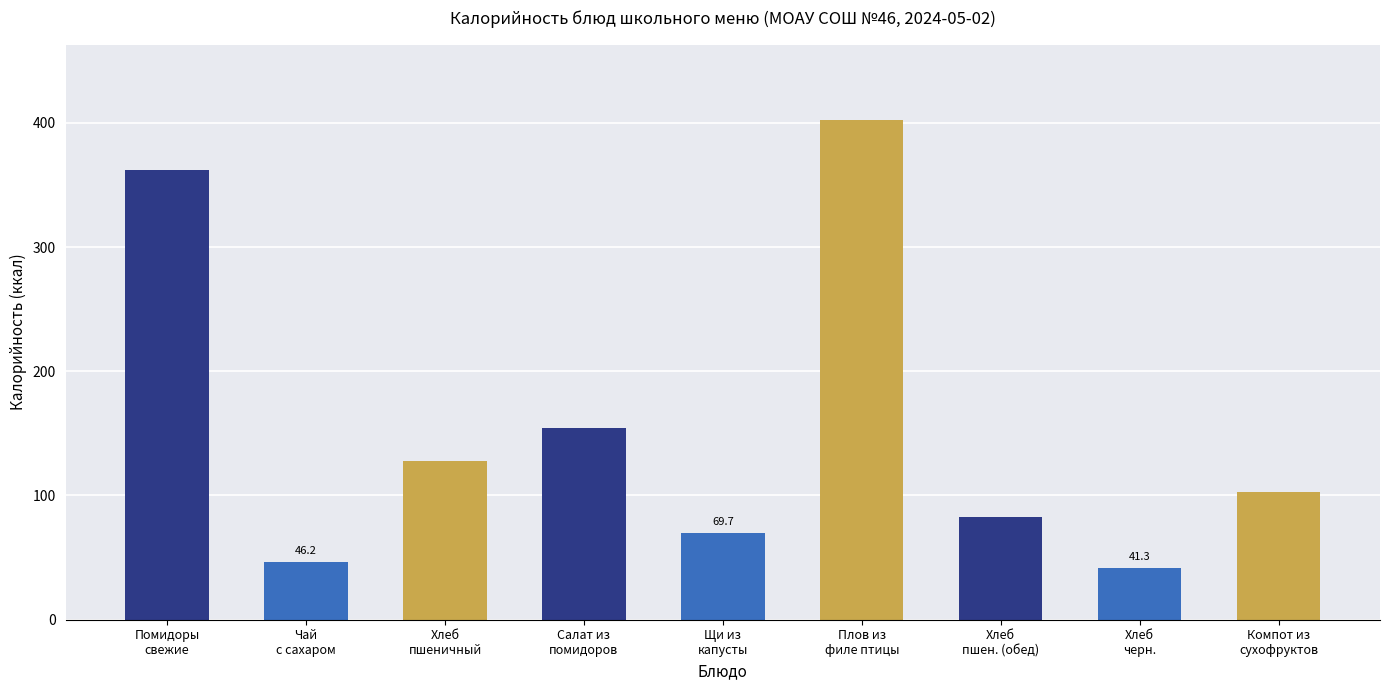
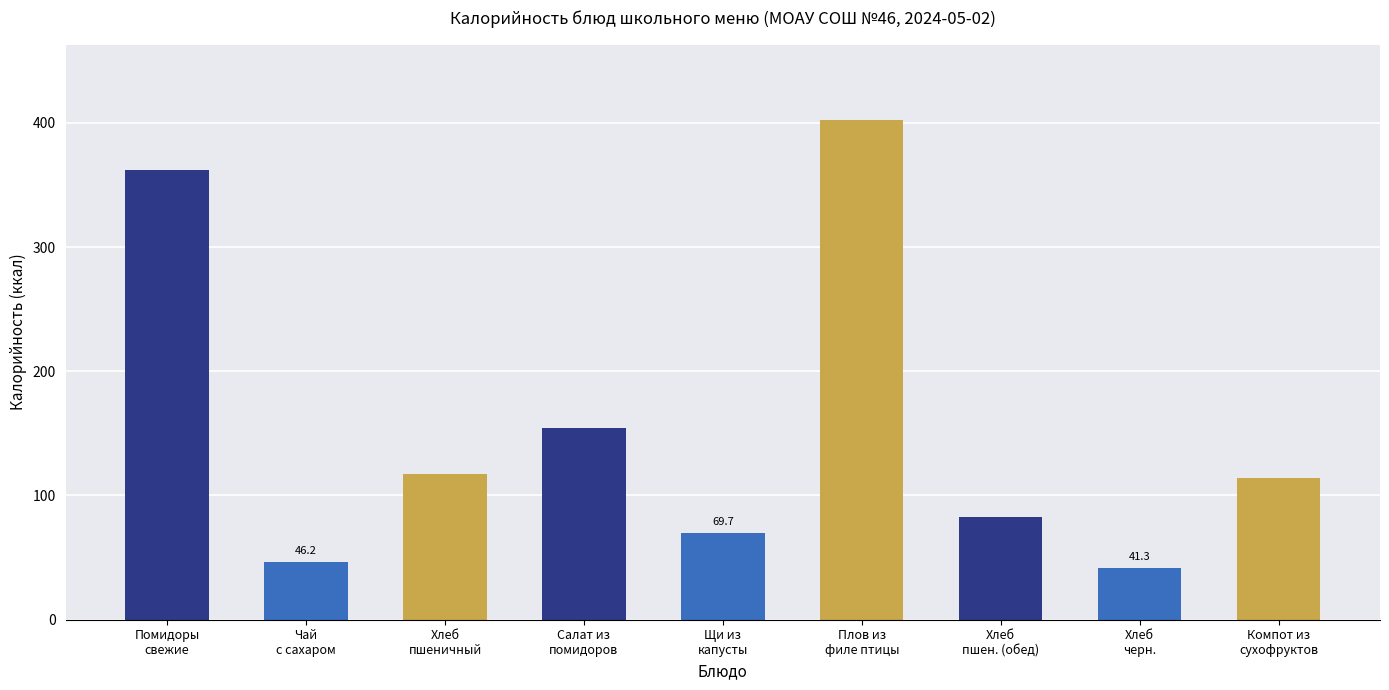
Хлеб пшеничный: 128 -> 118
Компот из сухофруктов: 102 -> 114
